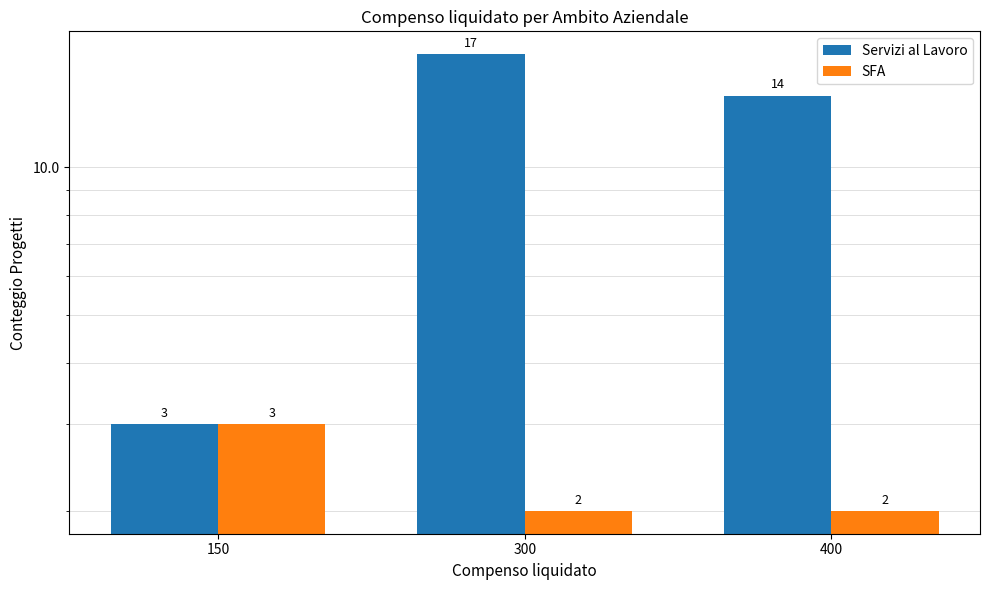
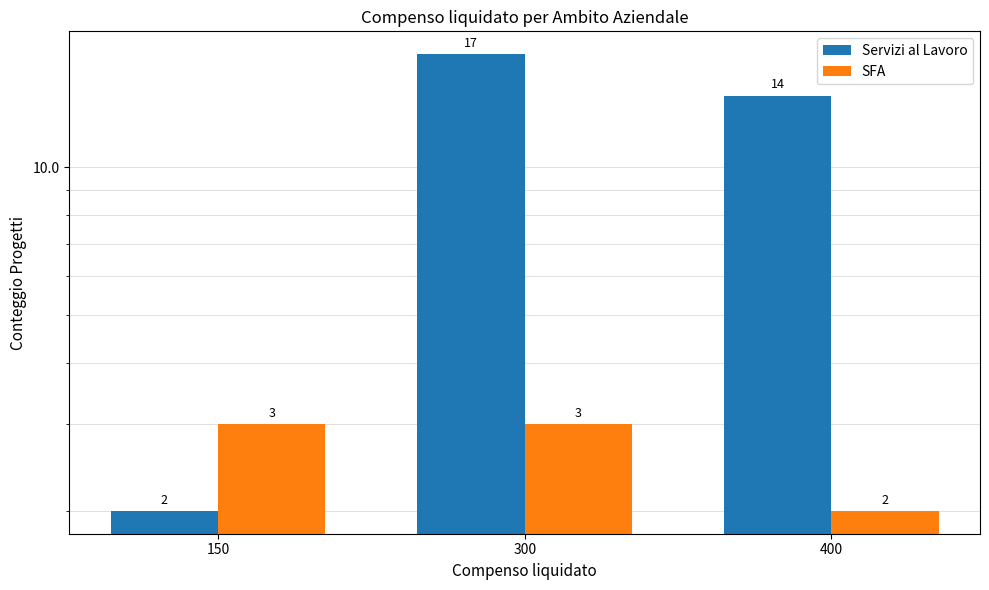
Servizi al Lavoro, 150: 3 -> 2
SFA, 300: 2 -> 3
